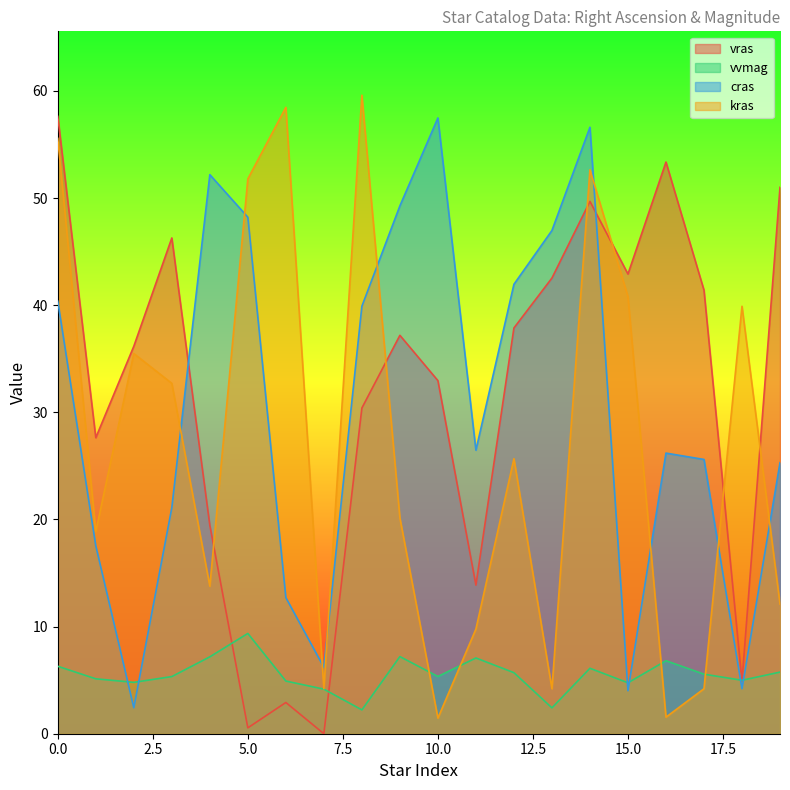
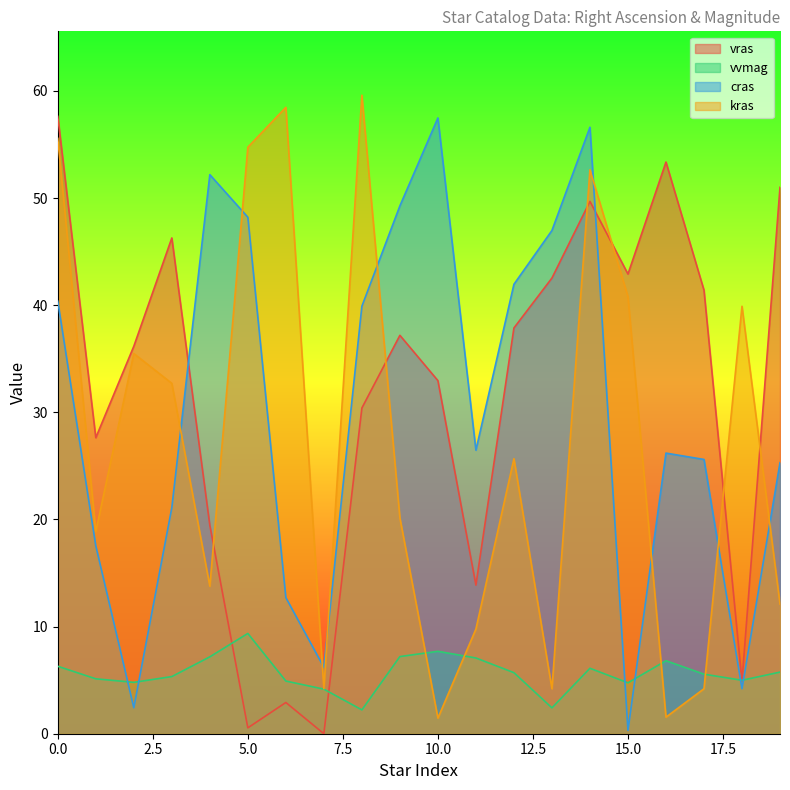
kras, 5.0: 51.8 -> 54.7
vvmag, 10.0: 5.3 -> 7.7
cras, 15.0: 4.0 -> 0.3
